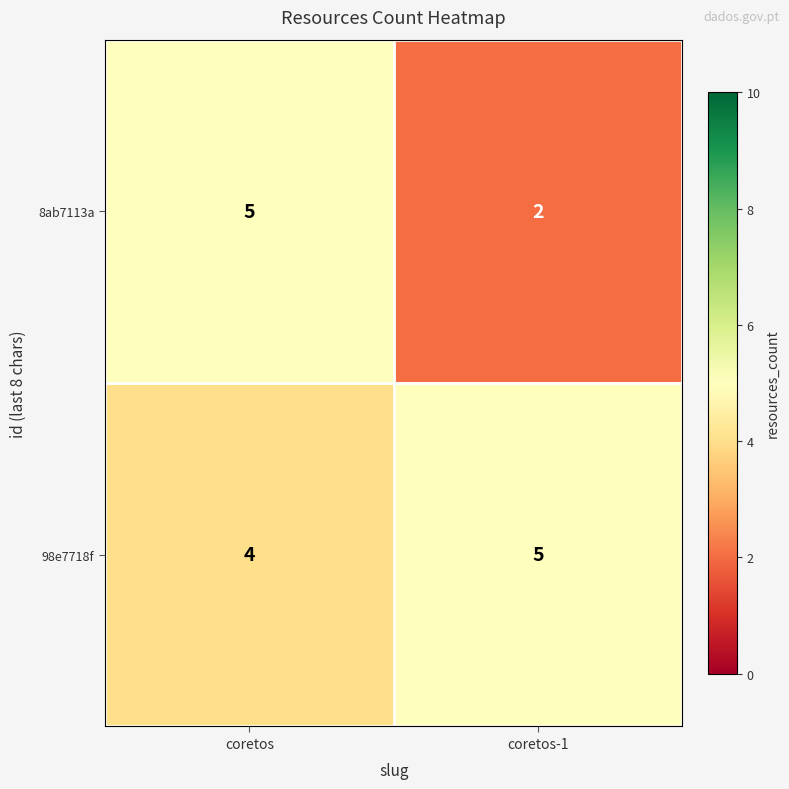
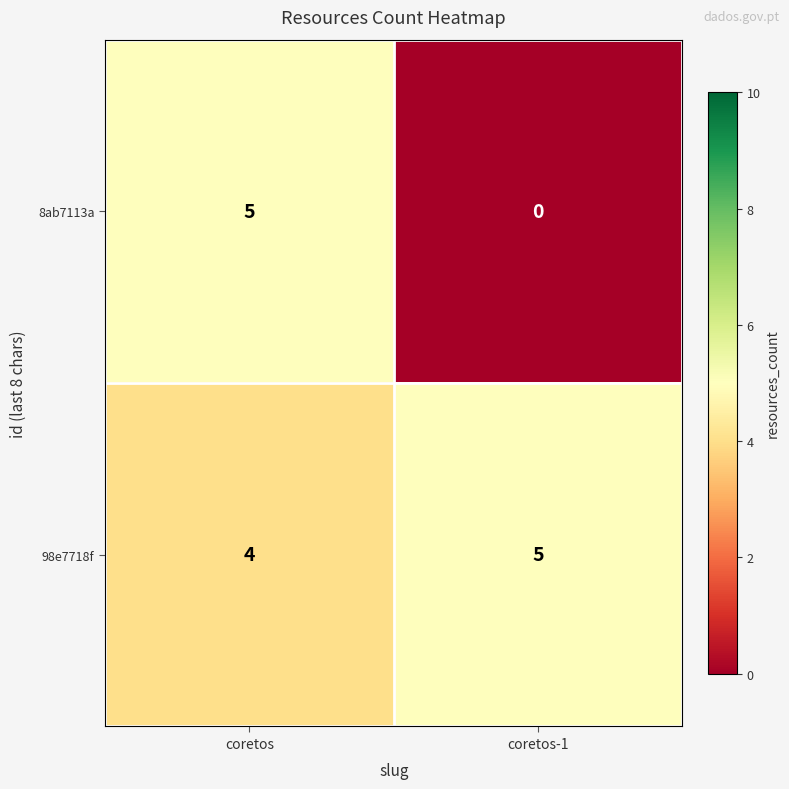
8ab7113a, coretos-1: 2 -> 0
